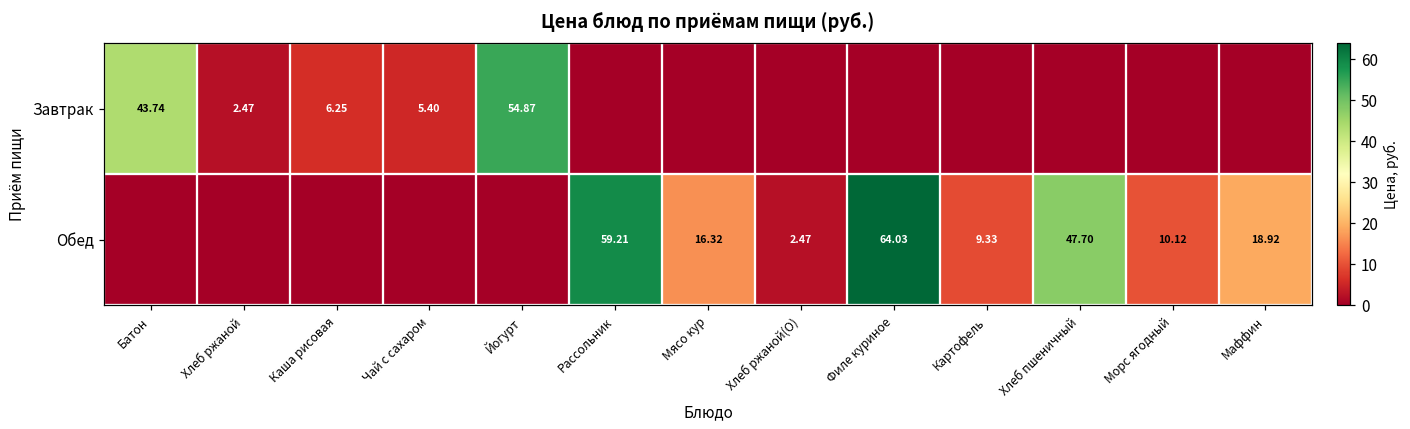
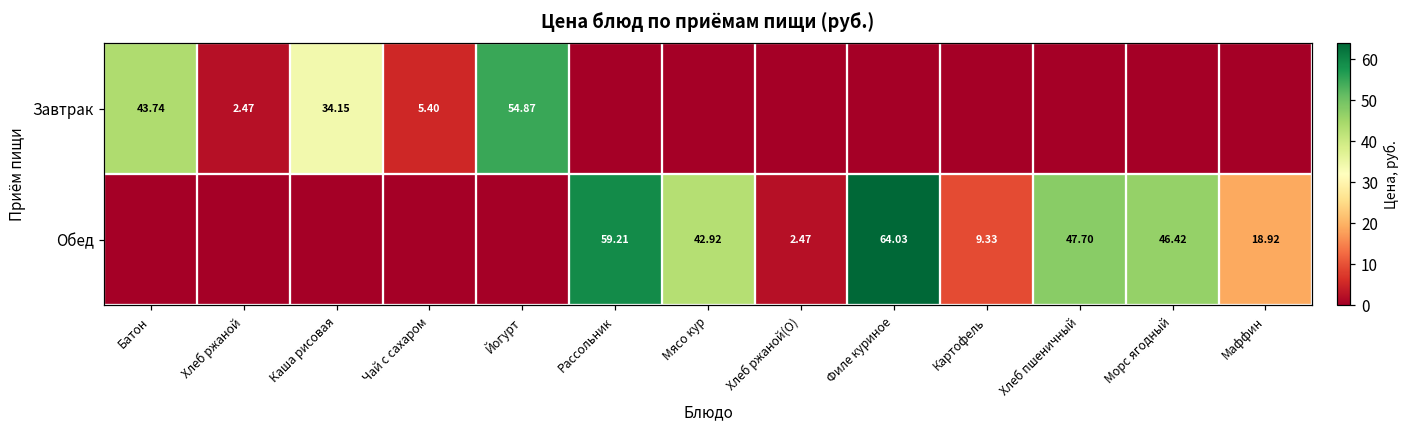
Завтрак, Каша рисовая: 6.25 -> 34.15
Обед, Мясо кур: 16.32 -> 42.92
Обед, Морс ягодный: 10.12 -> 46.42
